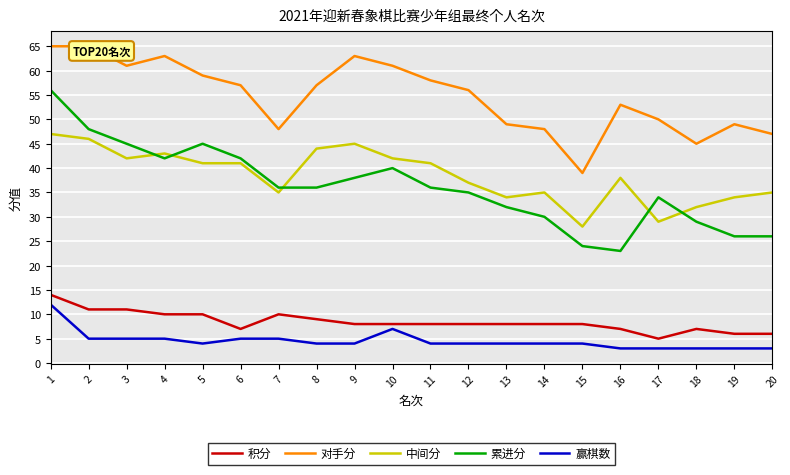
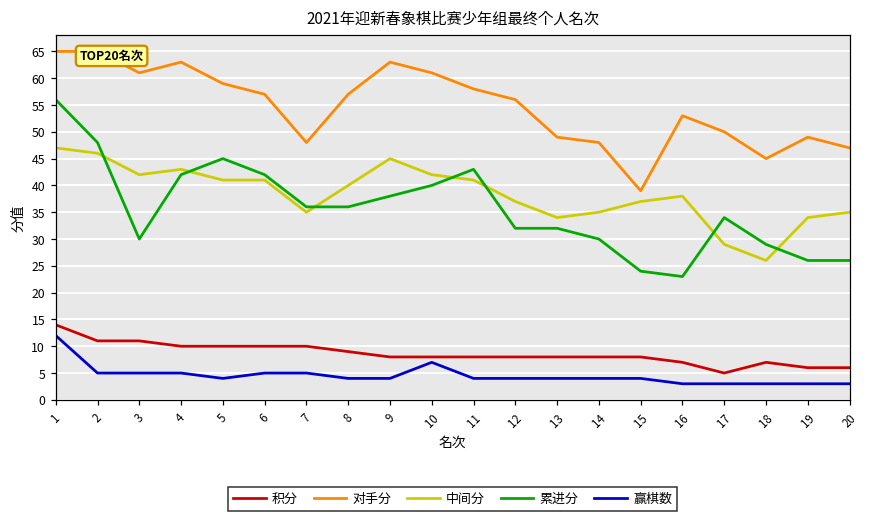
累进分, 3: 45 -> 30
积分, 6: 7 -> 10
中间分, 8: 44 -> 40
累进分, 11: 36 -> 43
累进分, 12: 35 -> 32
中间分, 15: 28 -> 37
中间分, 18: 32 -> 26
